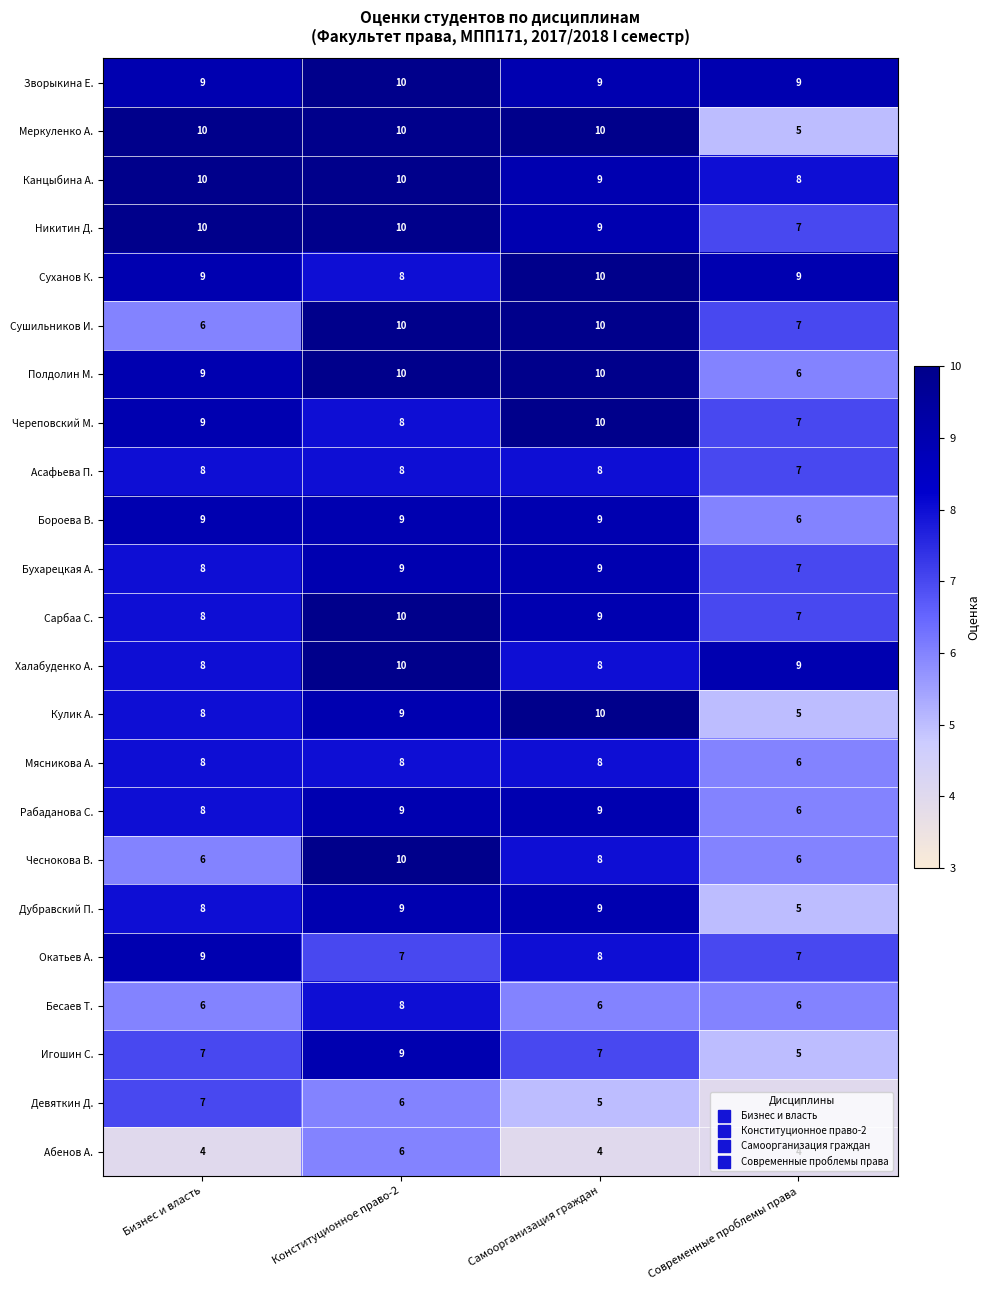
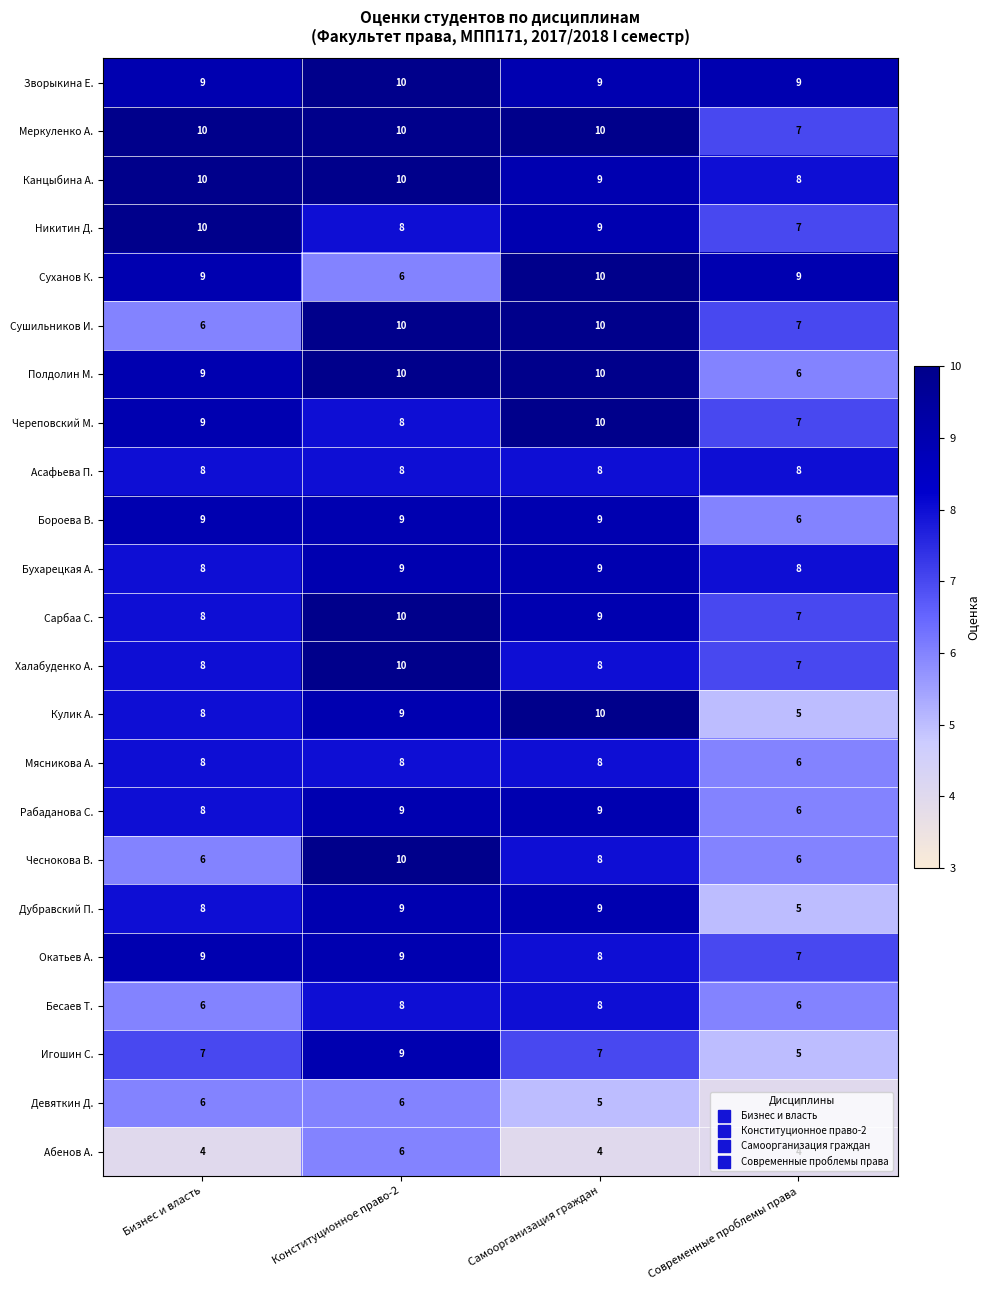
Меркуленко А., Современные проблемы права: 5 -> 7
Никитин Д., Конституционное право-2: 10 -> 8
Суханов К., Конституционное право-2: 8 -> 6
Асафьева П., Современные проблемы права: 7 -> 8
Бухарецкая А., Современные проблемы права: 7 -> 8
Халабуденко А., Современные проблемы права: 9 -> 7
Окатьев А., Конституционное право-2: 7 -> 9
Бесаев Т., Самоорганизация граждан: 6 -> 8
Девяткин Д., Бизнес и власть: 7 -> 6
